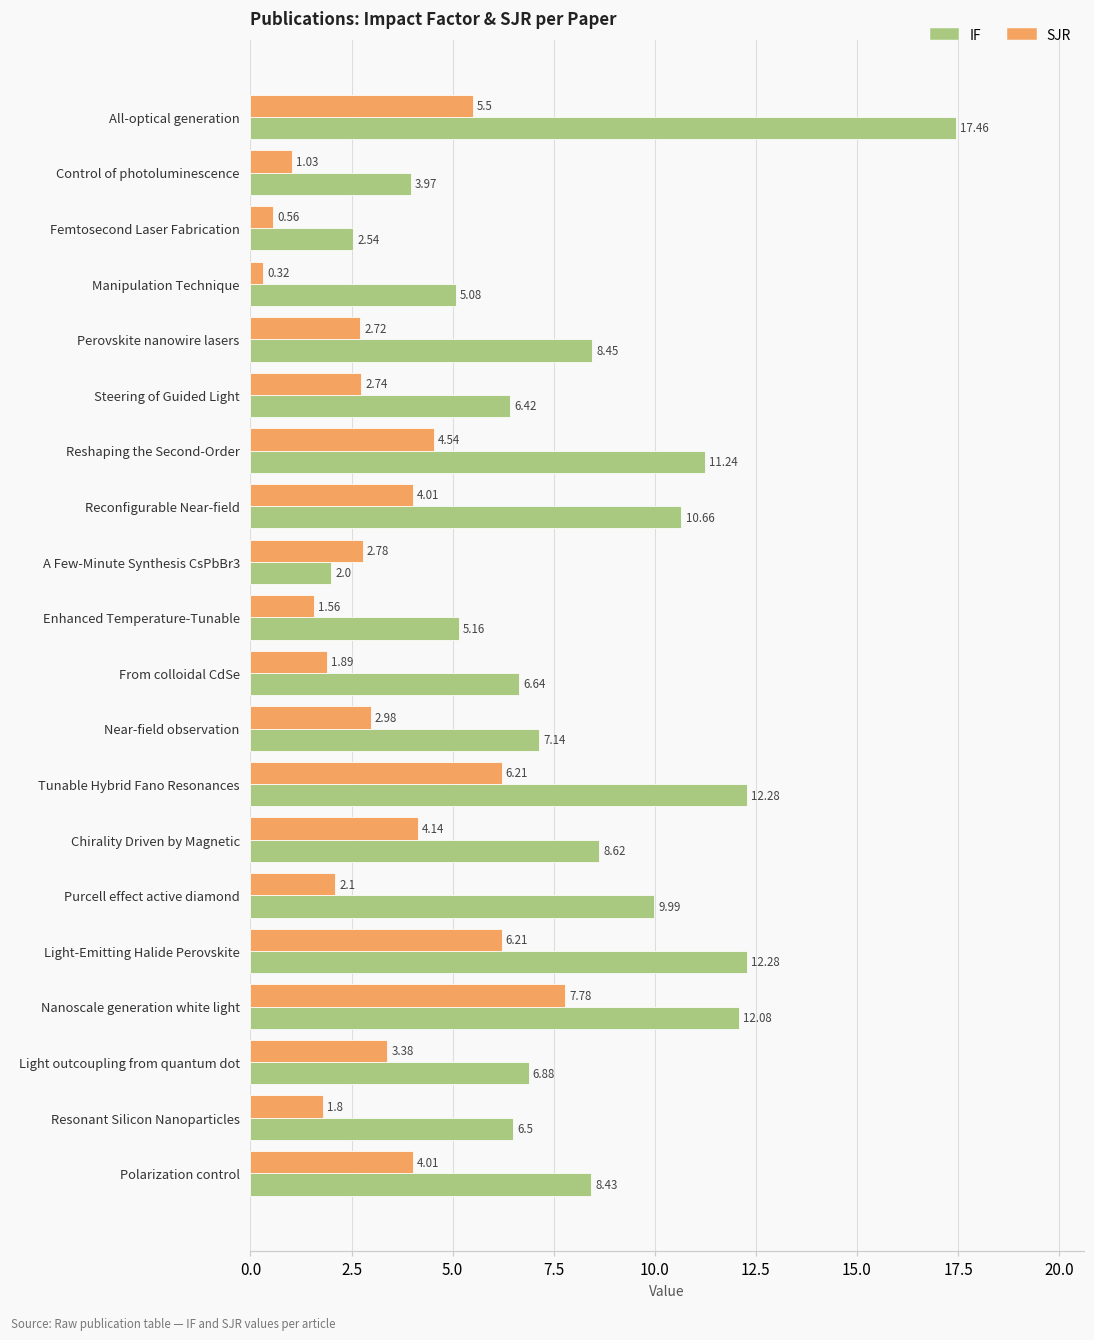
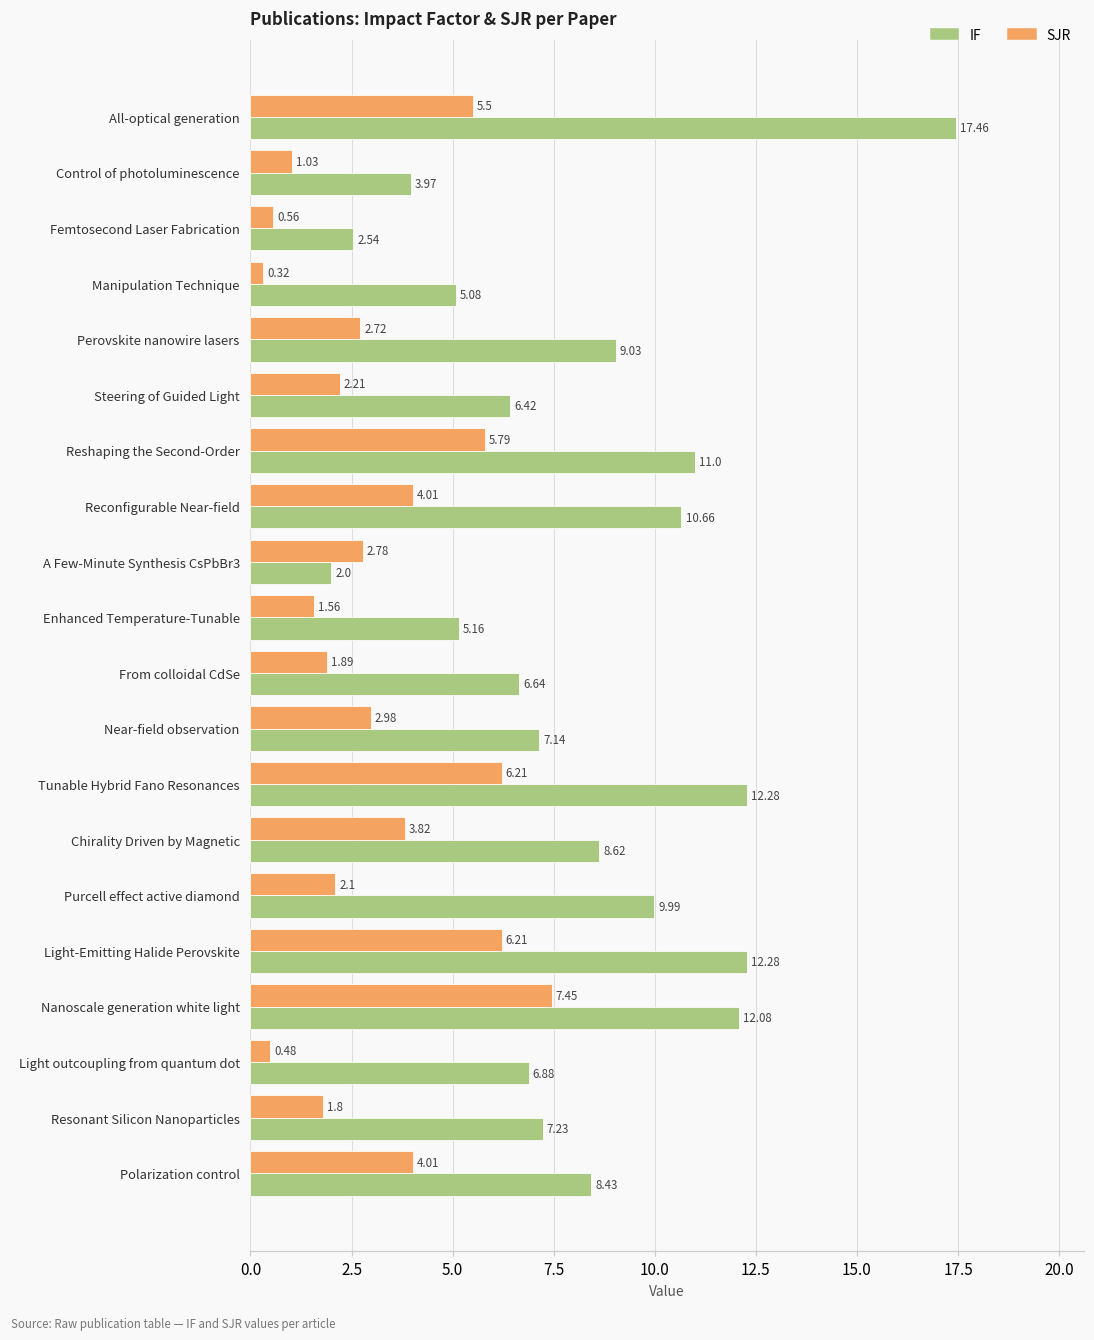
IF, Perovskite nanowire lasers: 8.45 -> 9.03
SJR, Steering of Guided Light: 2.74 -> 2.21
SJR, Reshaping the Second-Order: 4.54 -> 5.79
IF, Reshaping the Second-Order: 11.24 -> 11.0
SJR, Chirality Driven by Magnetic: 4.14 -> 3.82
SJR, Nanoscale generation white light: 7.78 -> 7.45
SJR, Light outcoupling from quantum dot: 3.38 -> 0.48
IF, Resonant Silicon Nanoparticles: 6.5 -> 7.23
